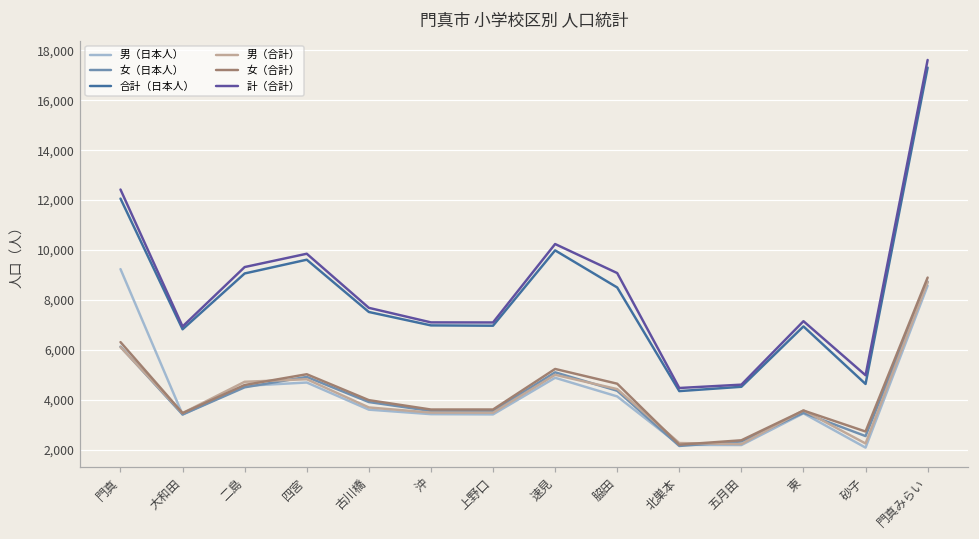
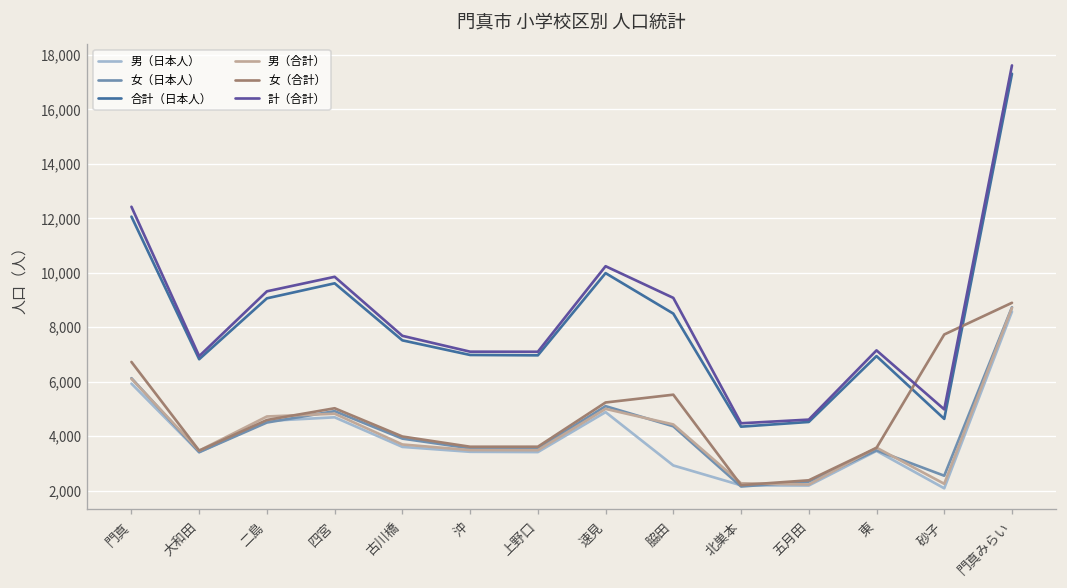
男（日本人）, 門真: 9,200 -> 5,900
女（合計）, 門真: 6,300 -> 6,700
男（日本人）, 脇田: 4,100 -> 2,900
女（合計）, 脇田: 4,600 -> 5,500
女（合計）, 砂子: 2,700 -> 7,700
